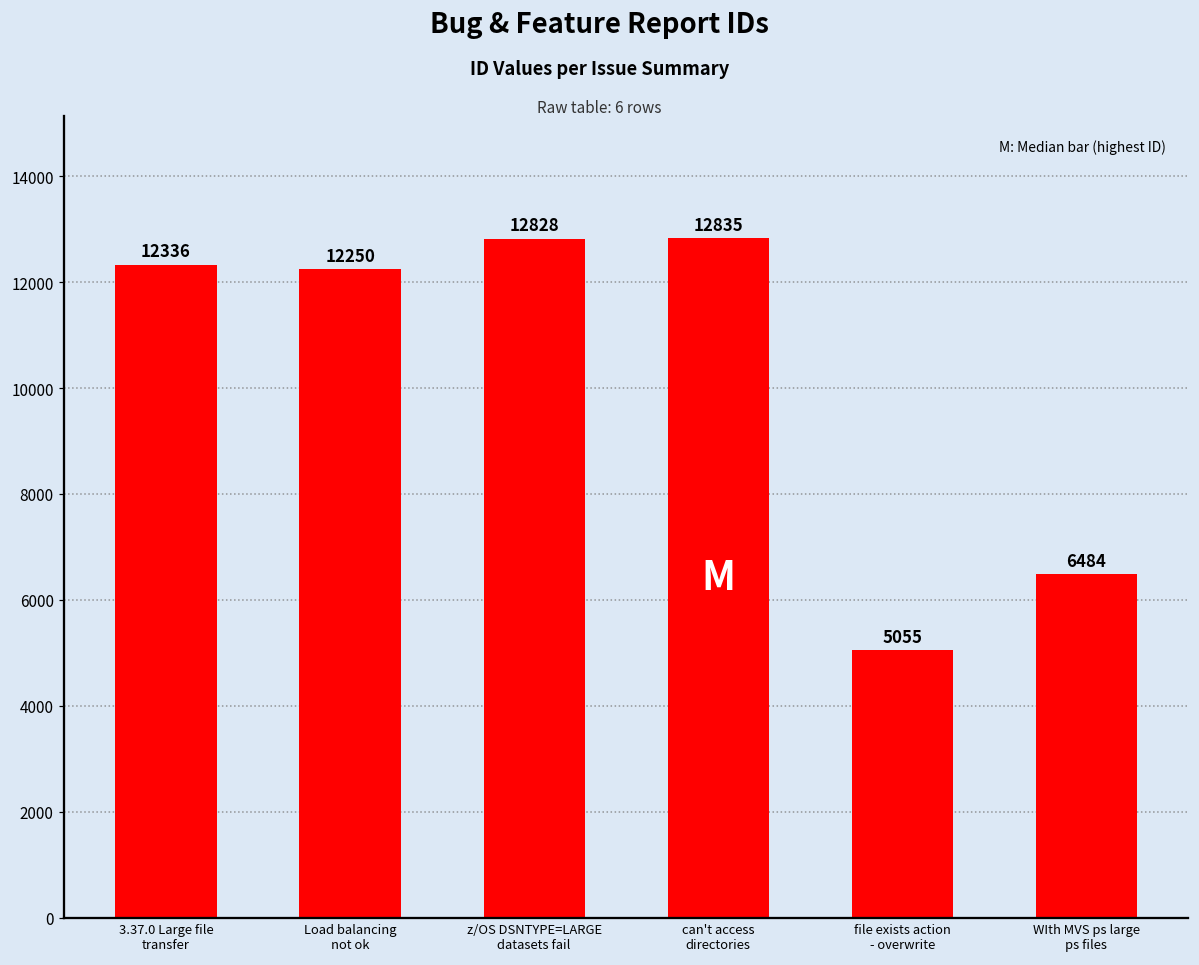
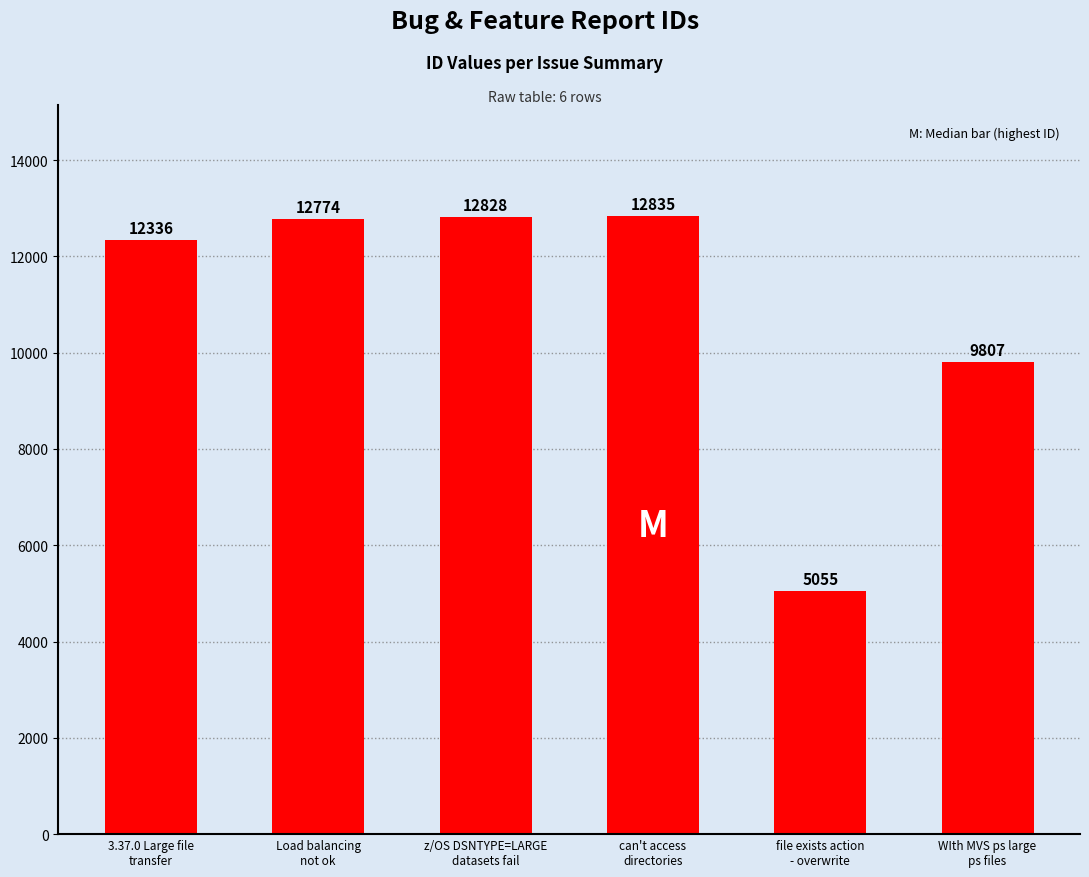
Load balancing not ok: 12250 -> 12774
WIth MVS ps large ps files: 6484 -> 9807
